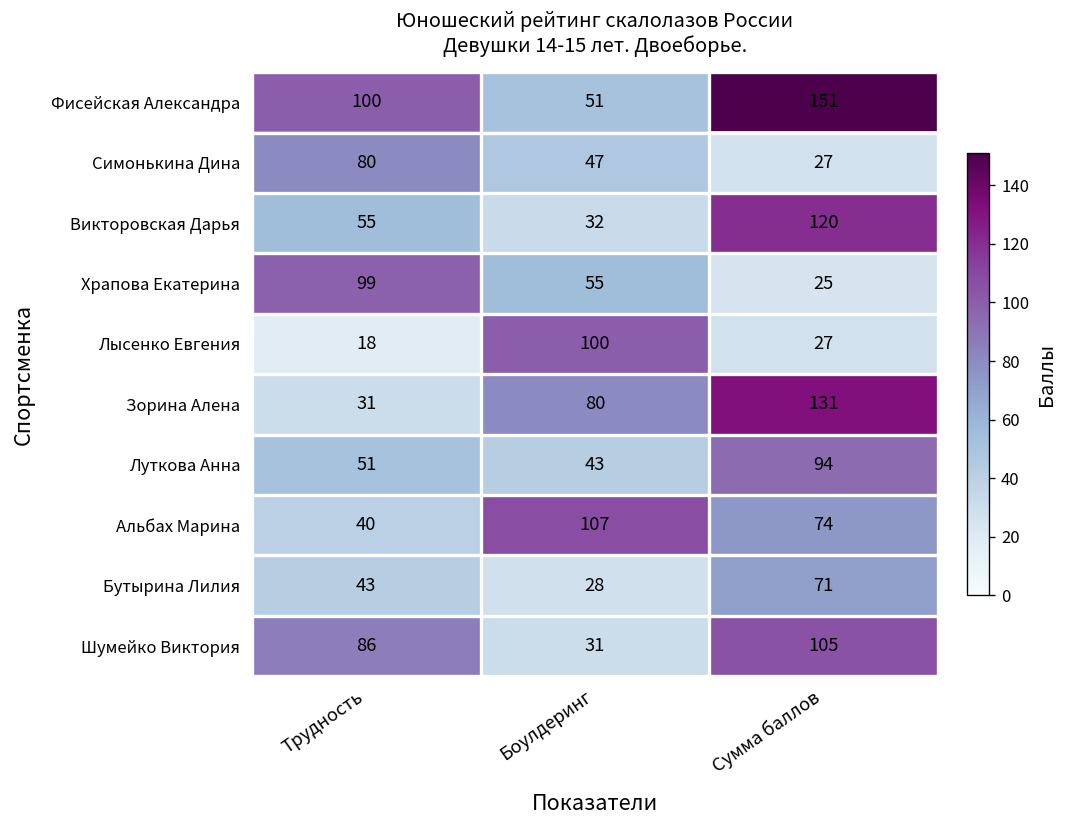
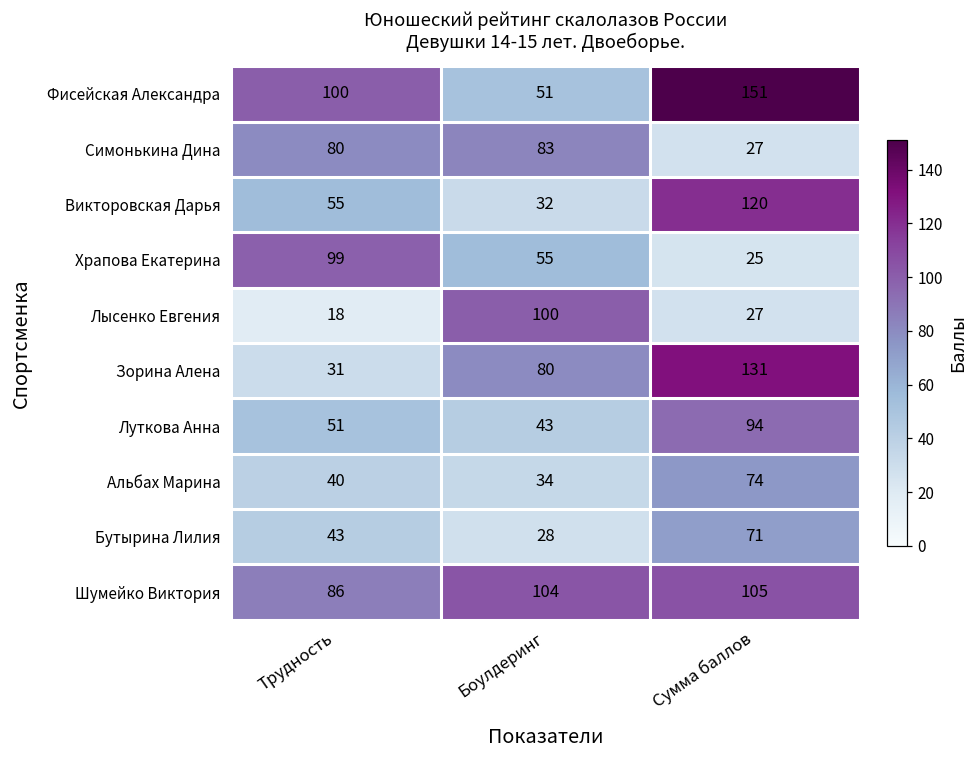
Симонькина Дина, Боулдеринг: 47 -> 83
Альбах Марина, Боулдеринг: 107 -> 34
Шумейко Виктория, Боулдеринг: 31 -> 104
